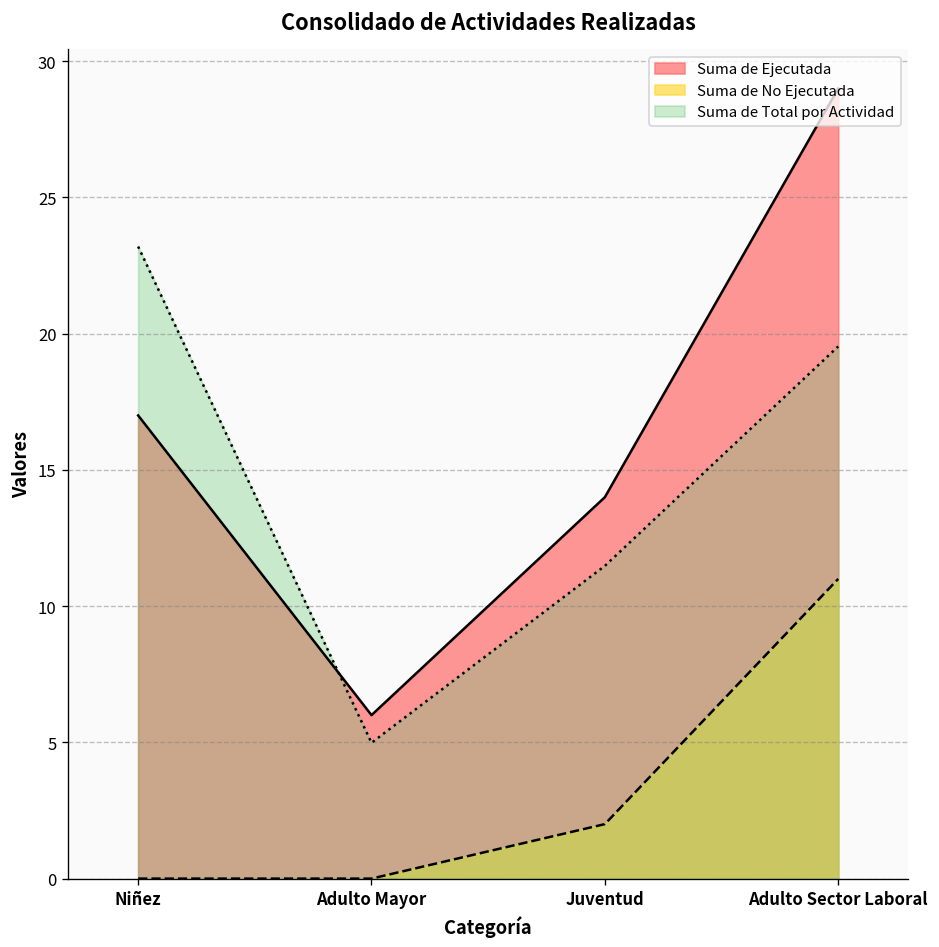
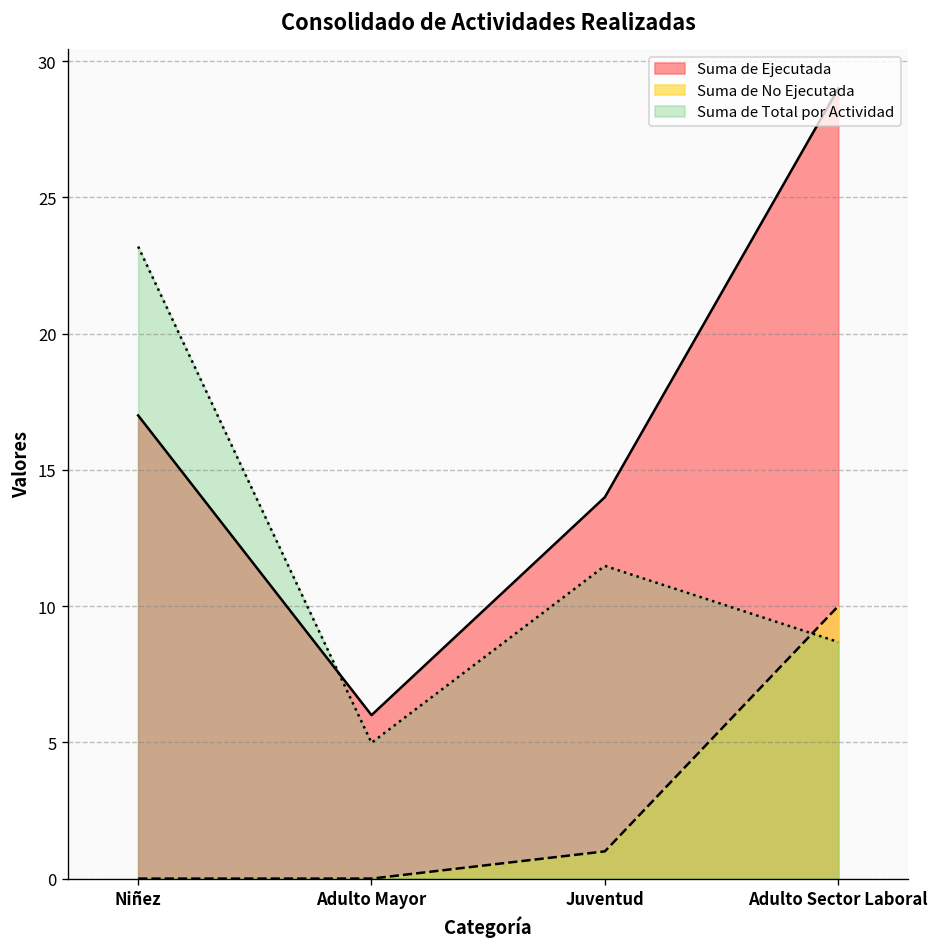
Suma de No Ejecutada, Juventud: 2 -> 1
Suma de No Ejecutada, Adulto Sector Laboral: 11 -> 10
Suma de Total por Actividad, Adulto Sector Laboral: 19.5 -> 8.7
